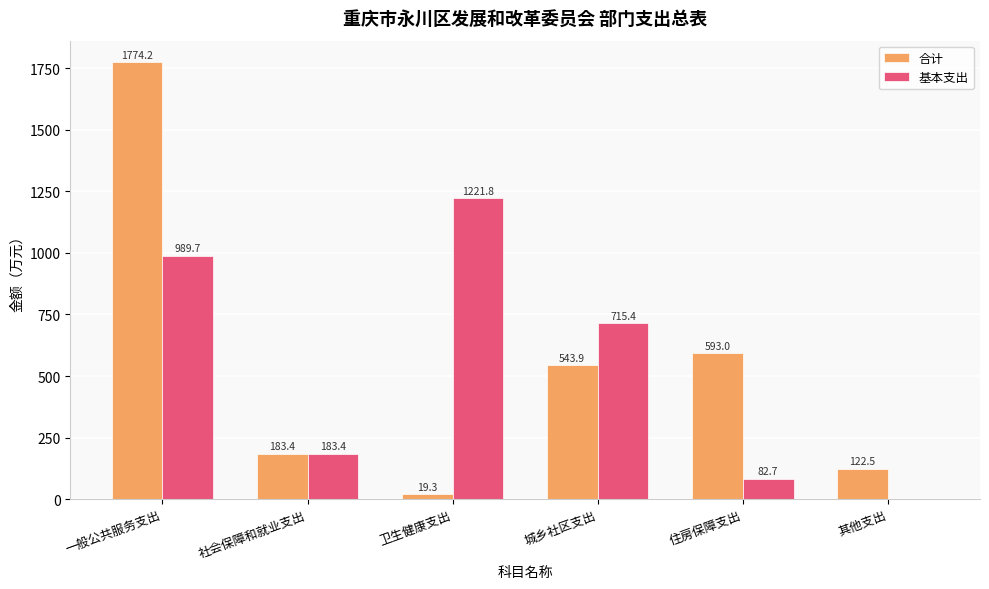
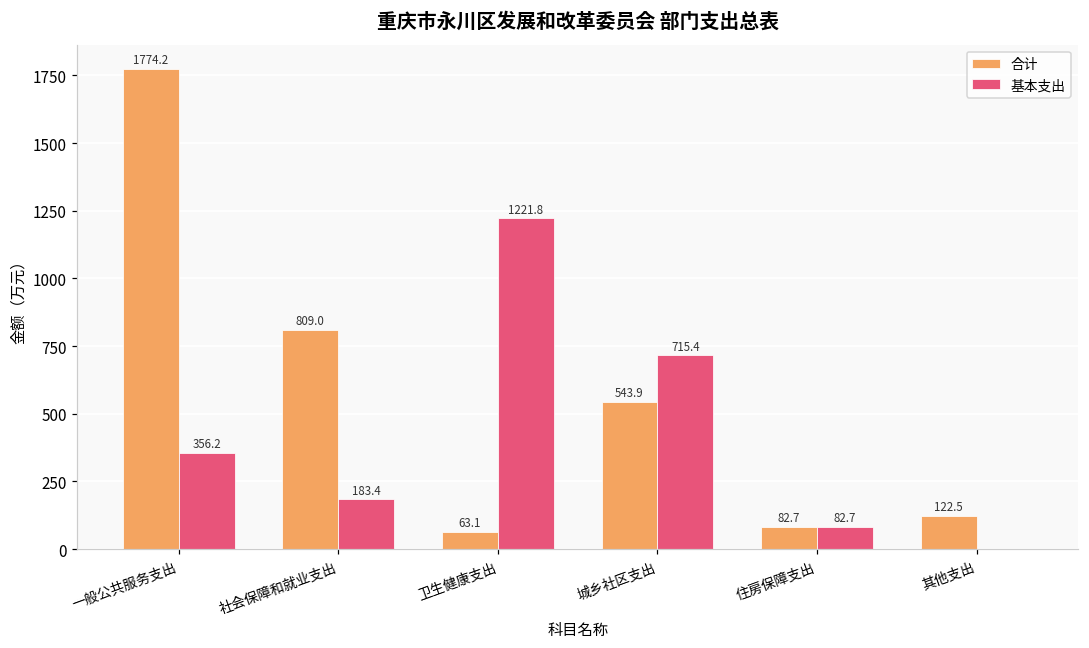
基本支出, 一般公共服务支出: 989.7 -> 356.2
合计, 社会保障和就业支出: 183.4 -> 809.0
合计, 卫生健康支出: 19.3 -> 63.1
合计, 住房保障支出: 593.0 -> 82.7
